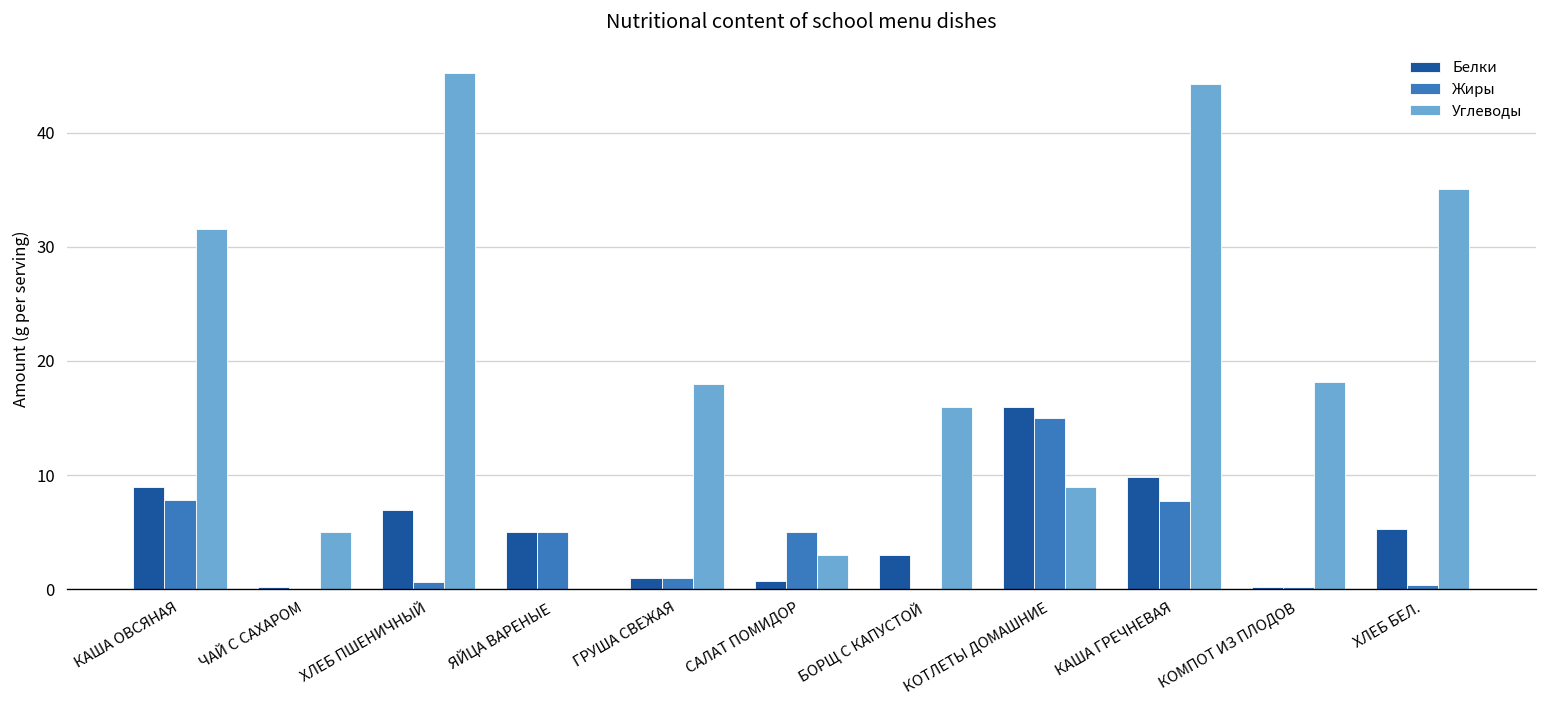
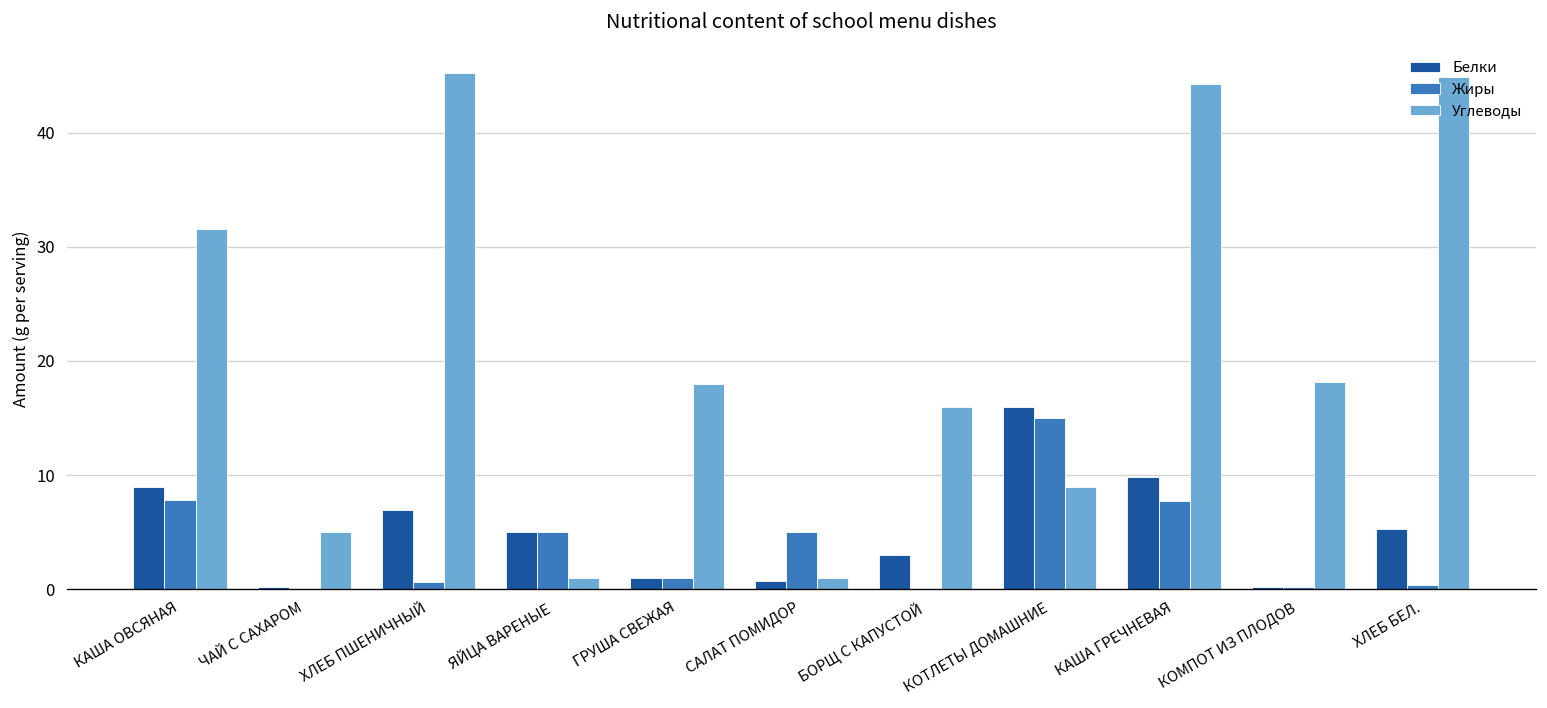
Углеводы, ЯЙЦА ВАРЕНЫЕ: 0 -> 1
Углеводы, САЛАТ ПОМИДОР: 3 -> 1
Углеводы, ХЛЕБ БЕЛ.: 35 -> 45
